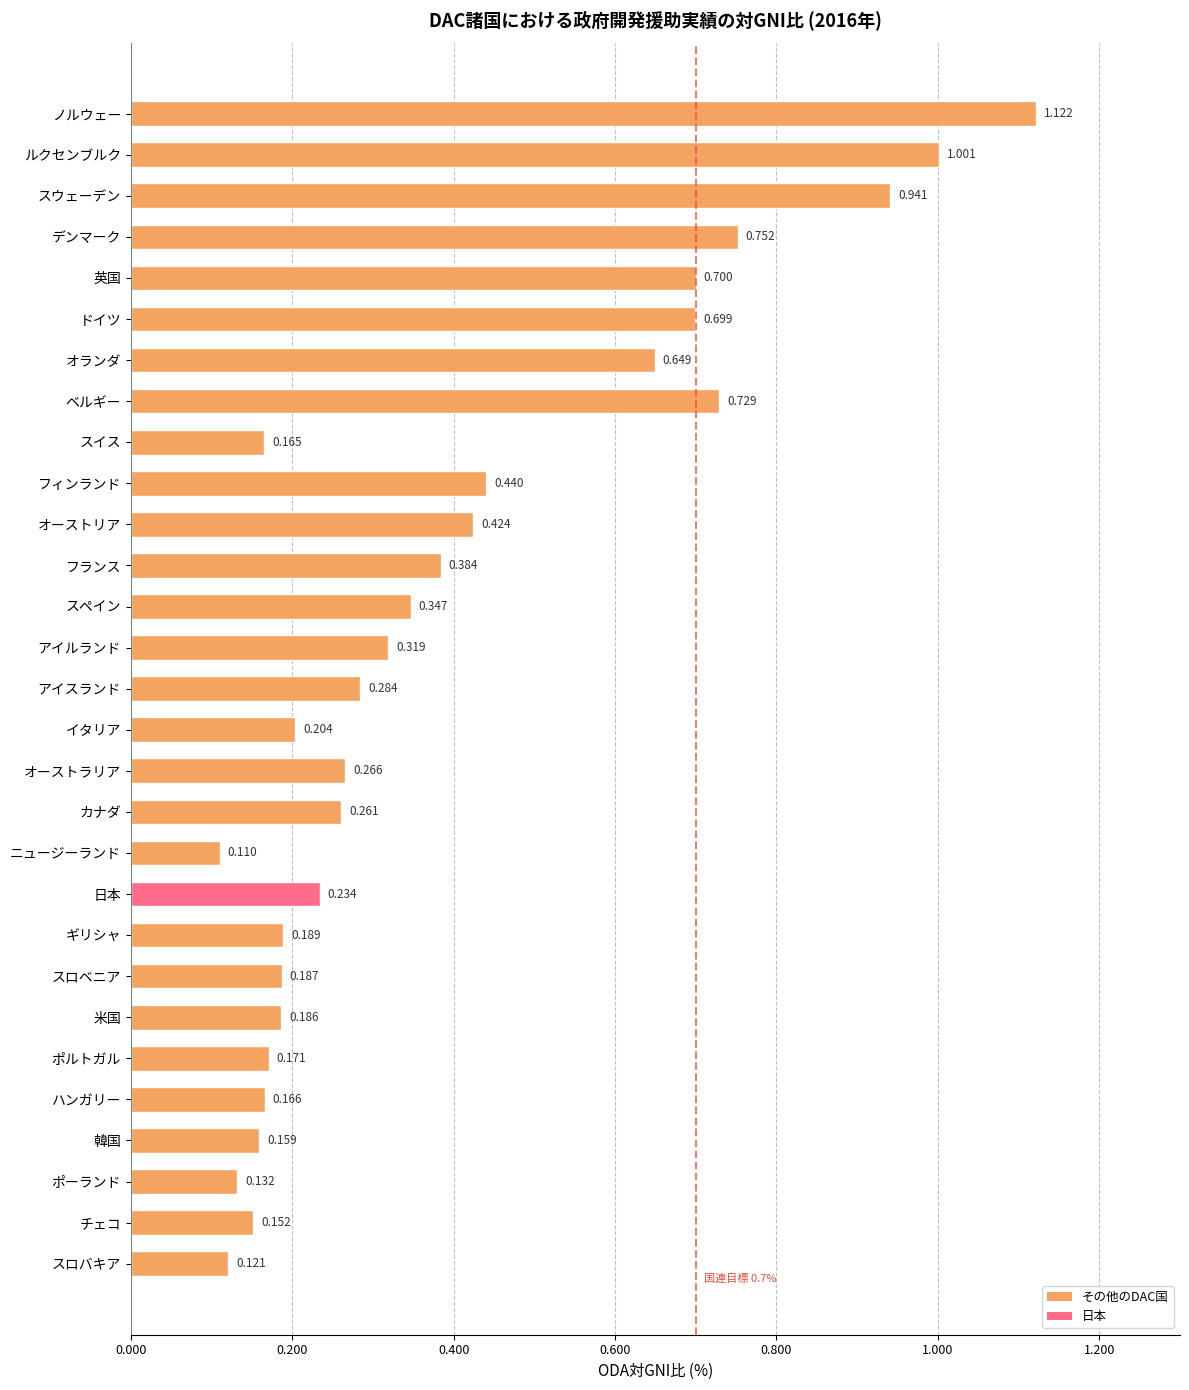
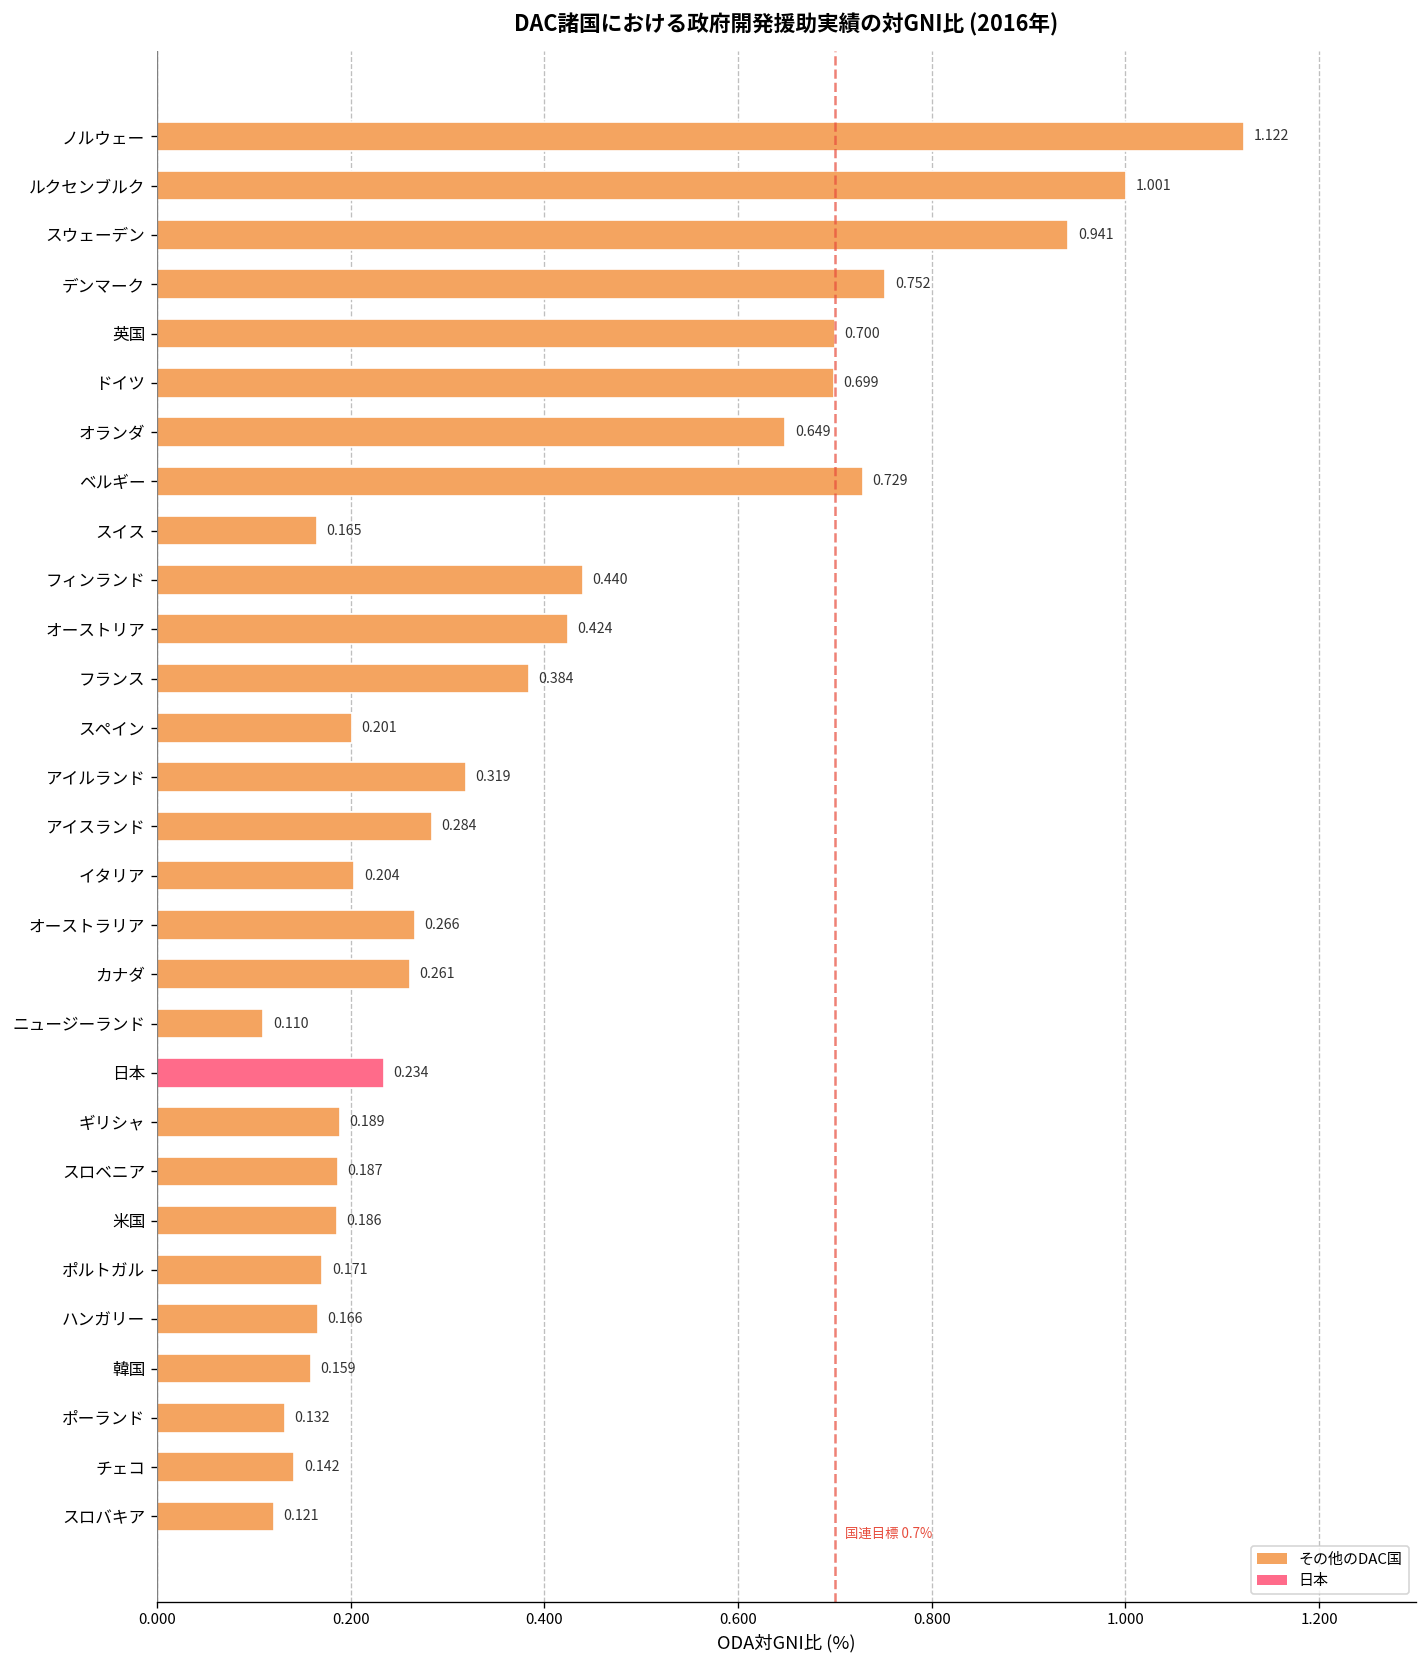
スペイン: 0.347 -> 0.201
チェコ: 0.152 -> 0.142
